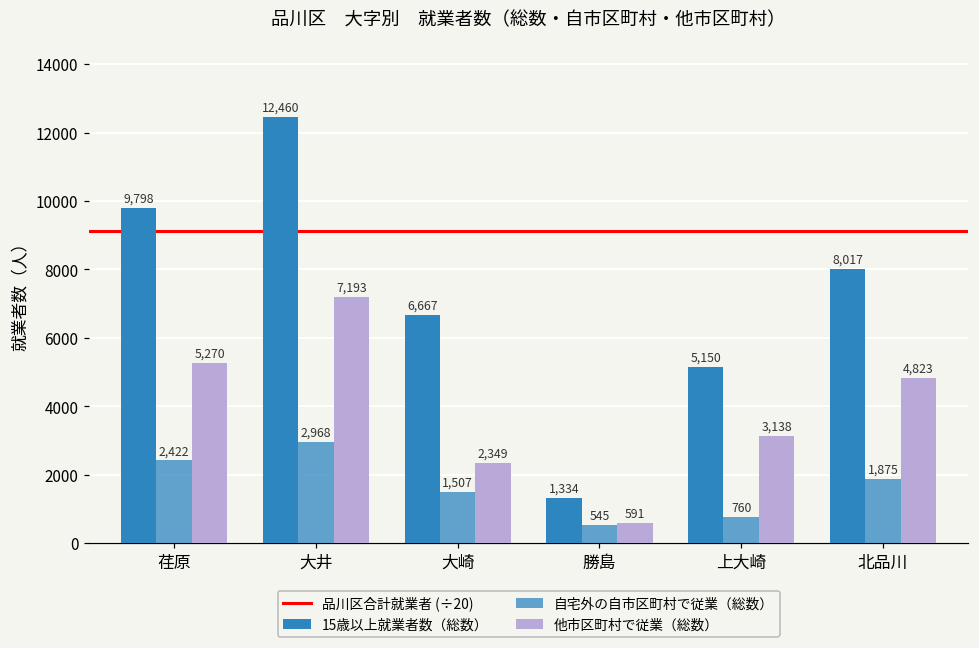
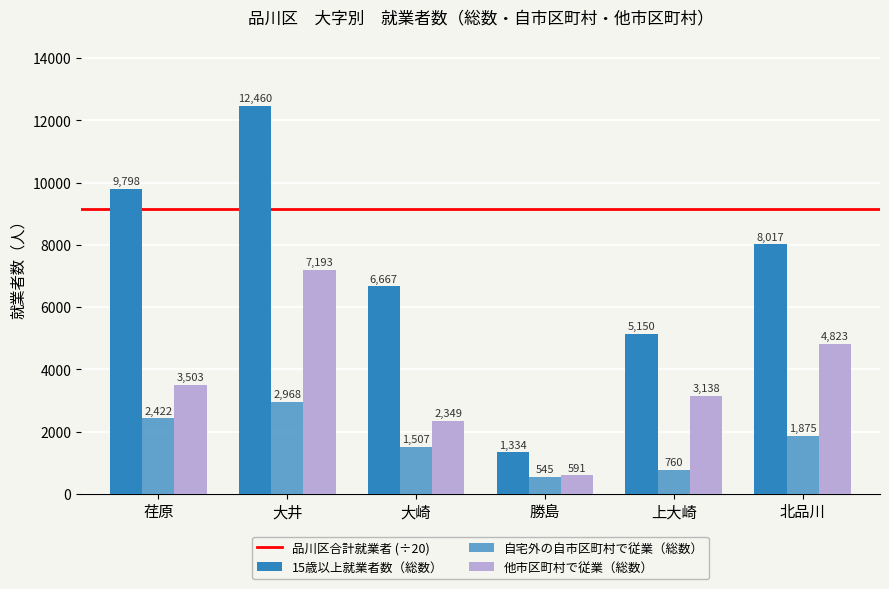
他市区町村で従業（総数）, 荏原: 5,270 -> 3,503
